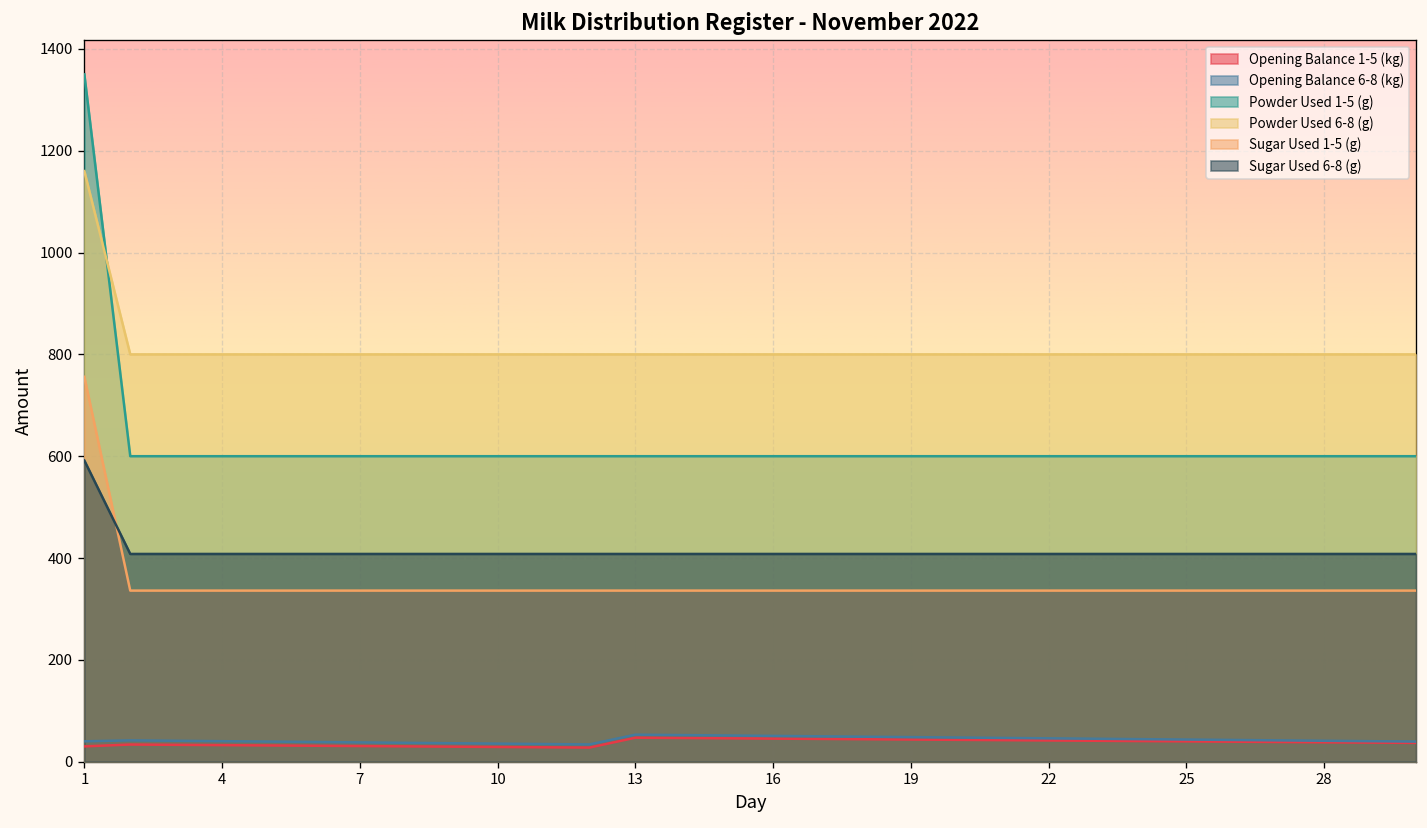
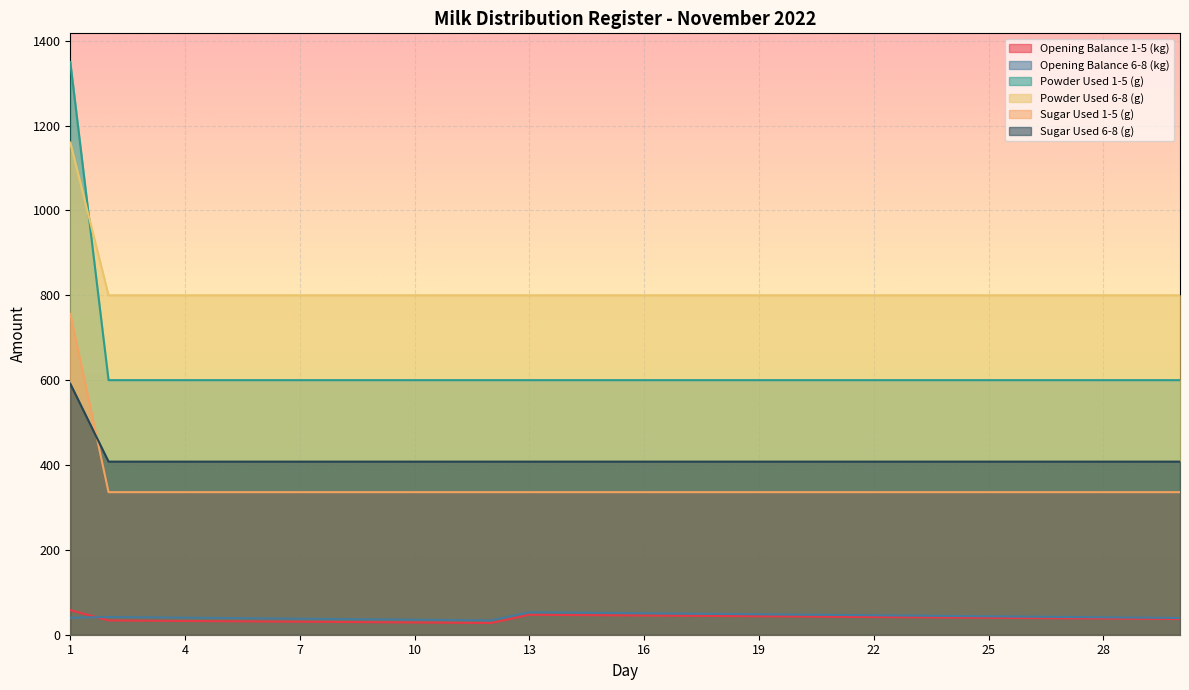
Opening Balance 1-5 (kg), 1: 30 -> 60
